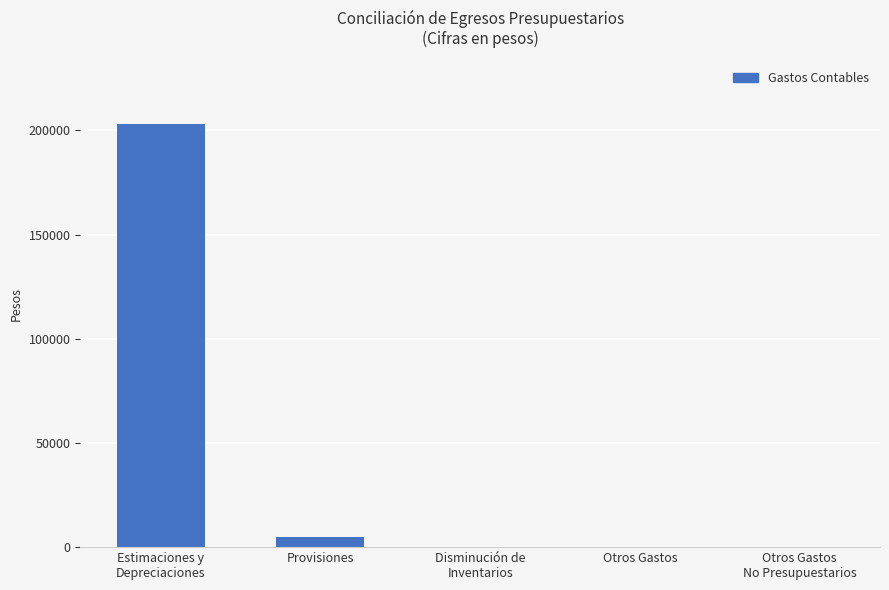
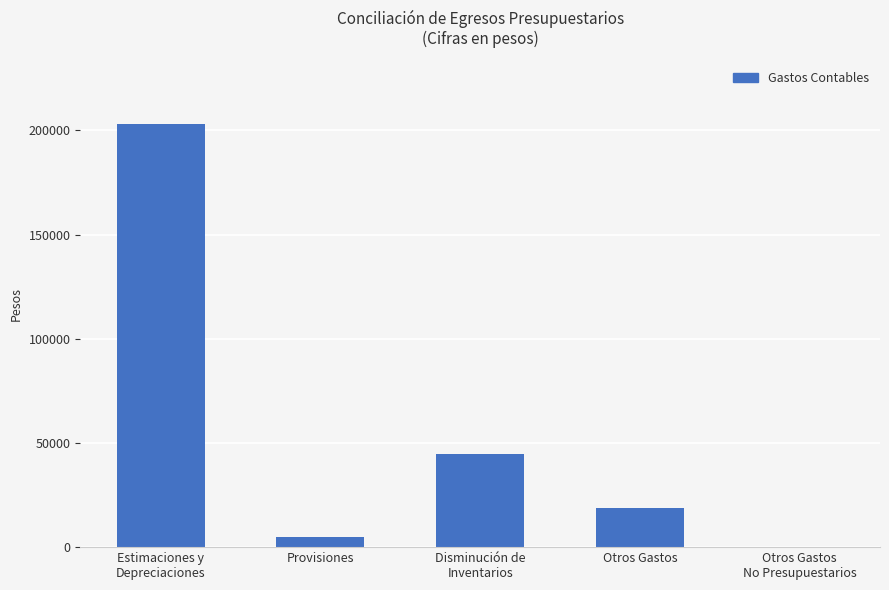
Disminución de Inventarios: 0 -> 44000
Otros Gastos: 0 -> 19000
